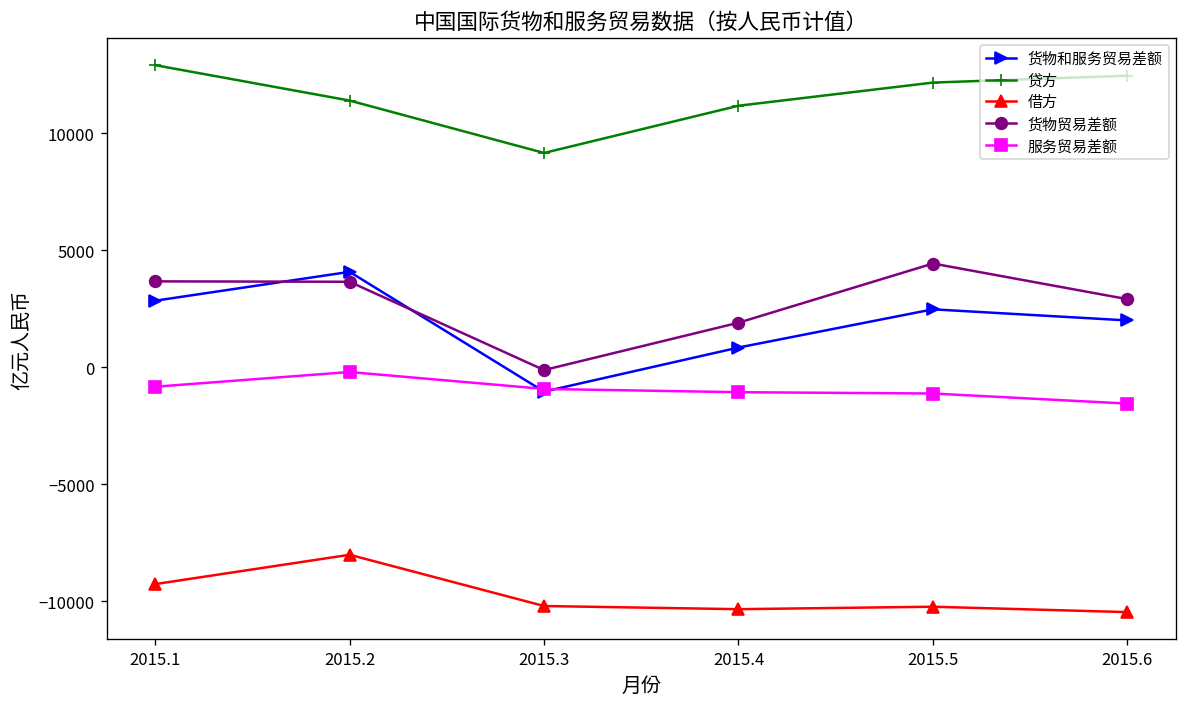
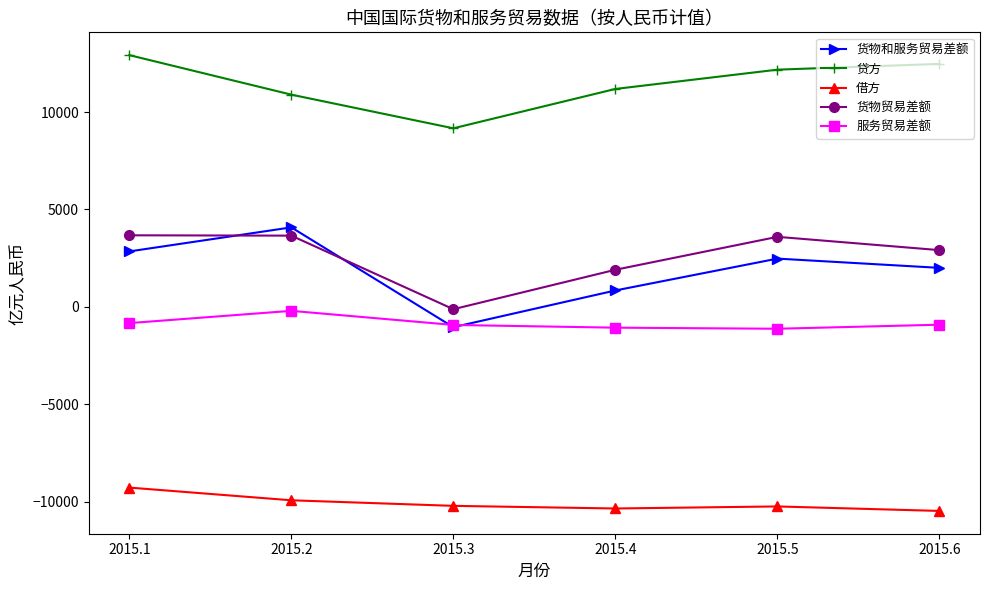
贷方, 2015.2: 11400 -> 10900
借方, 2015.2: -8000 -> -9900
货物贸易差额, 2015.5: 4400 -> 3600
服务贸易差额, 2015.6: -1500 -> -900
